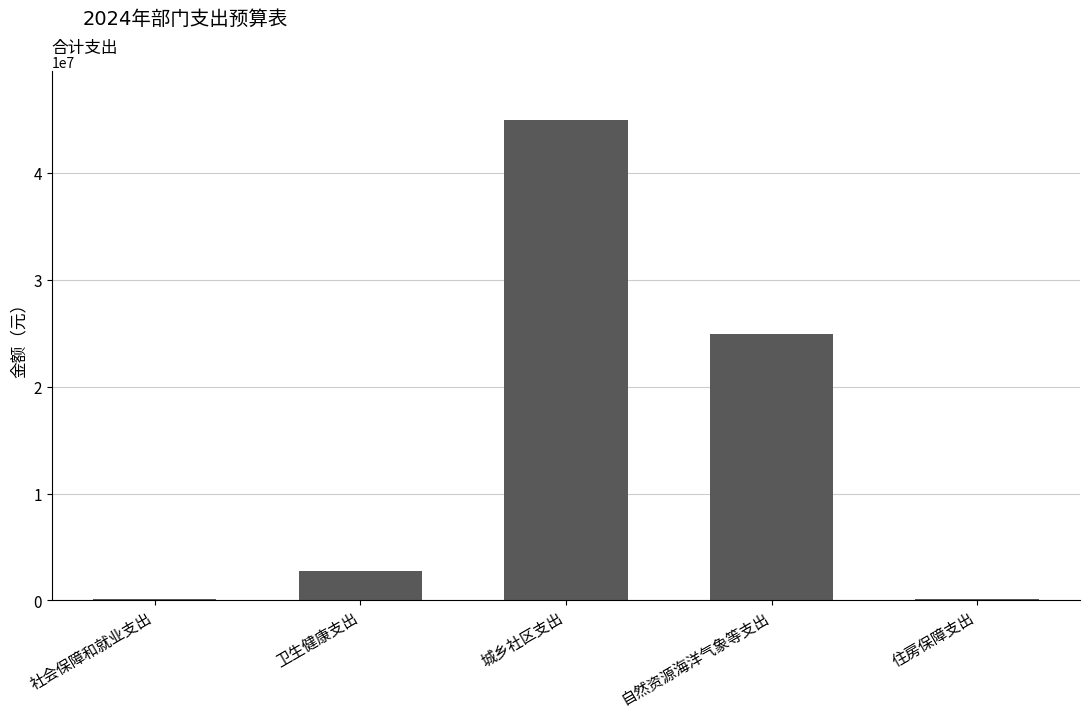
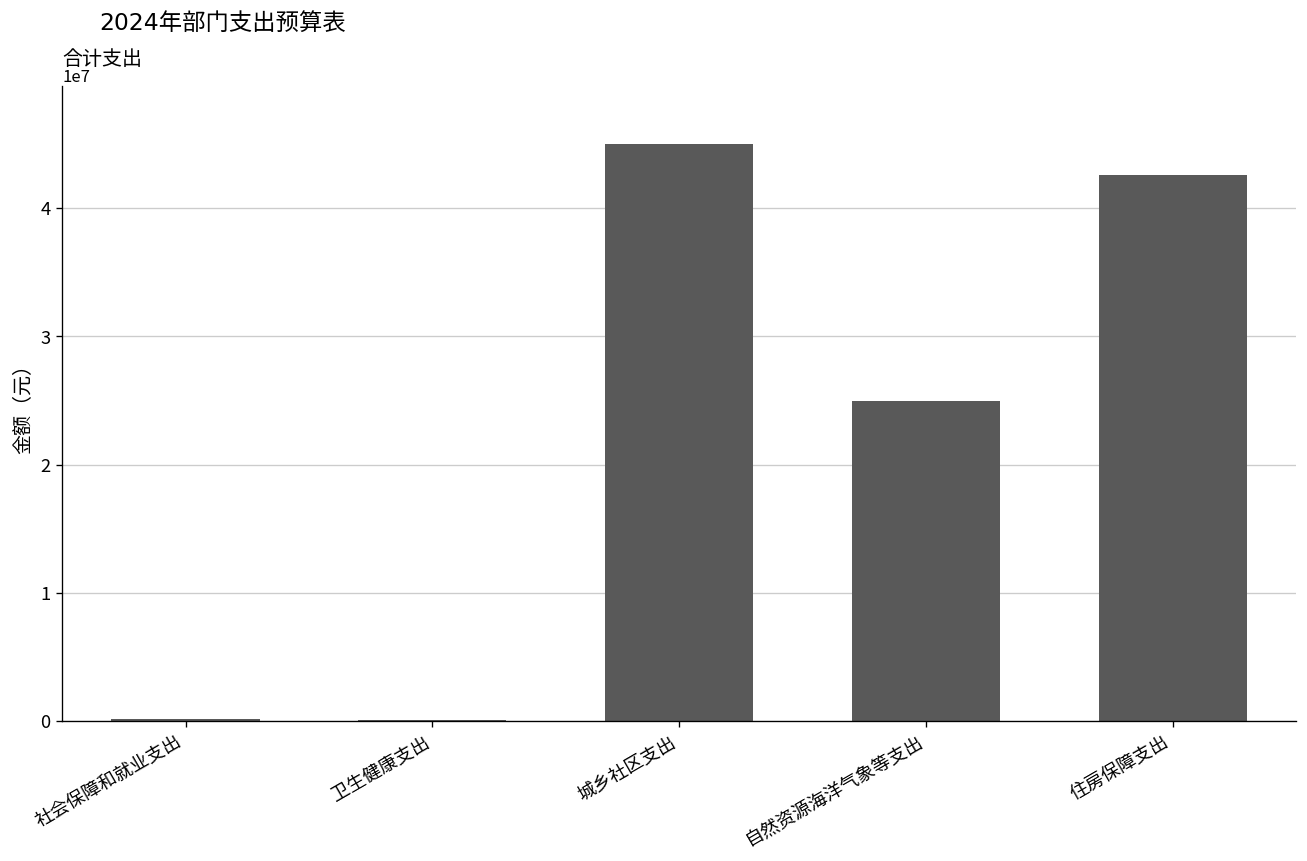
卫生健康支出: 2800000 -> 100000
住房保障支出: 100000 -> 42600000
